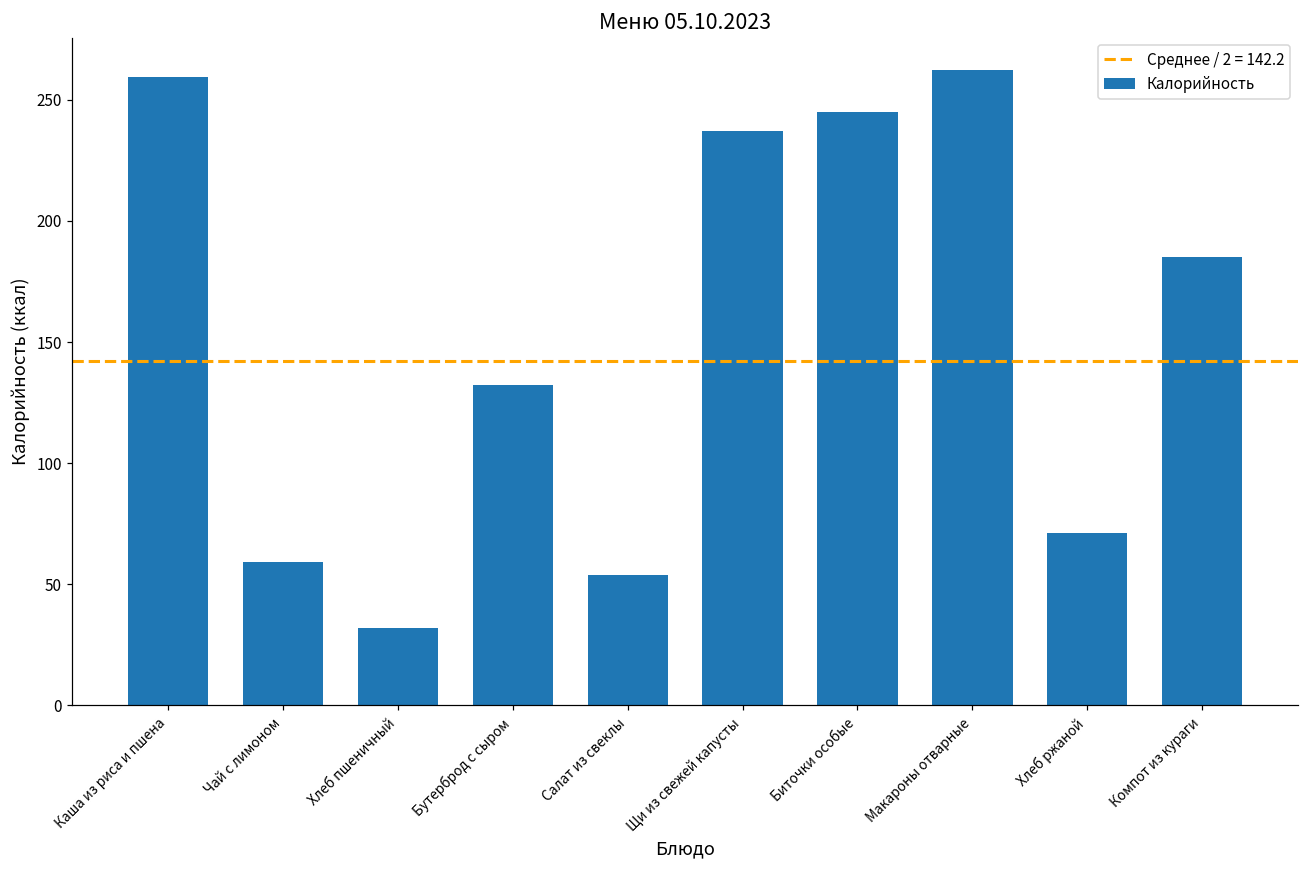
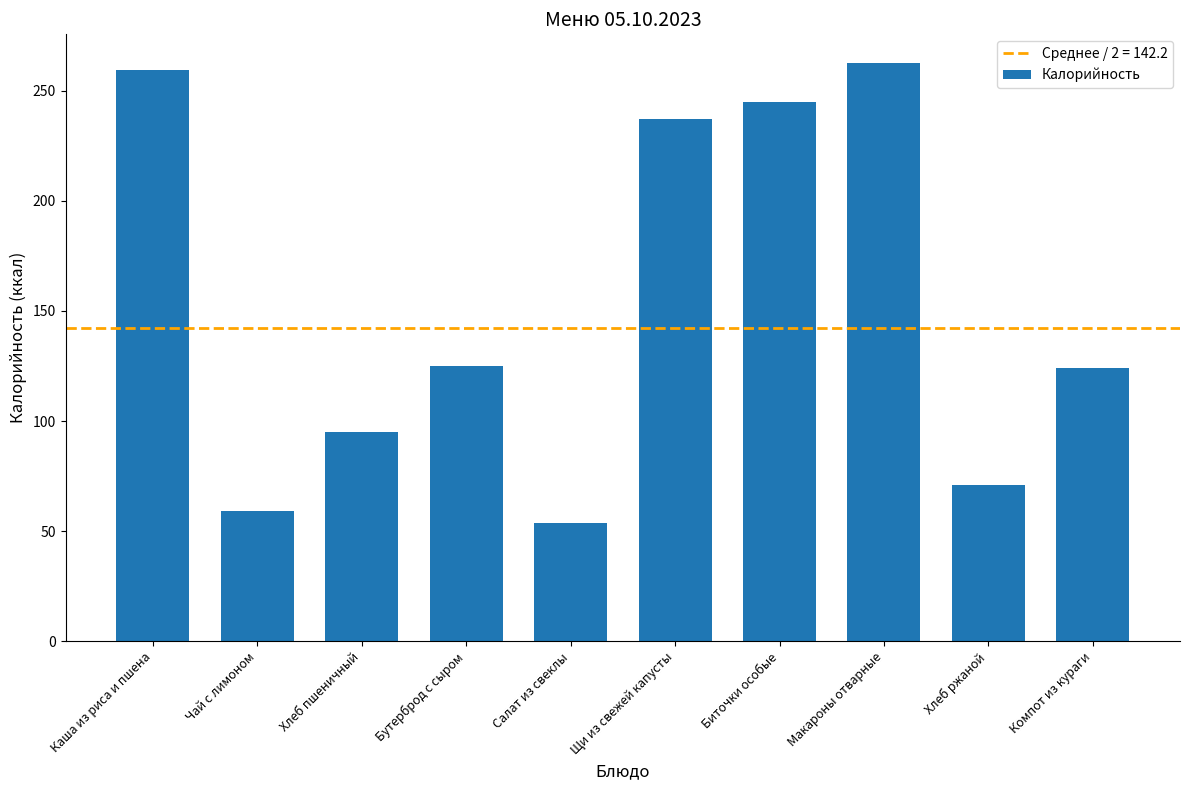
Хлеб пшеничный: 32 -> 95
Бутерброд с сыром: 132 -> 125
Компот из кураги: 185 -> 124
